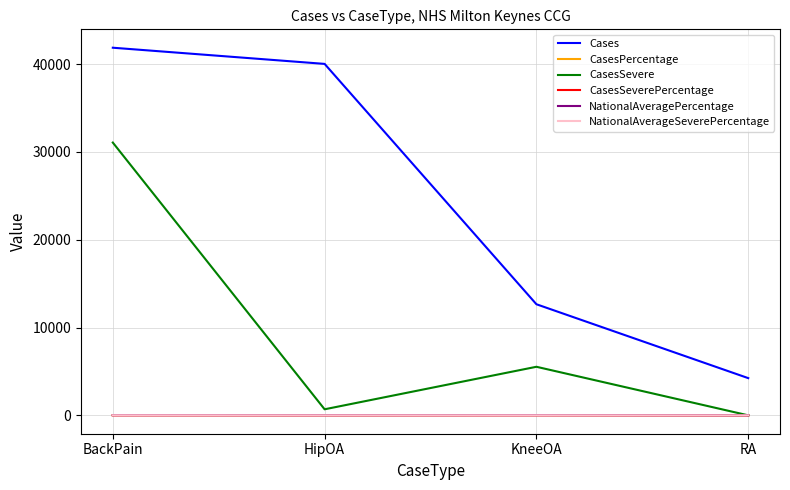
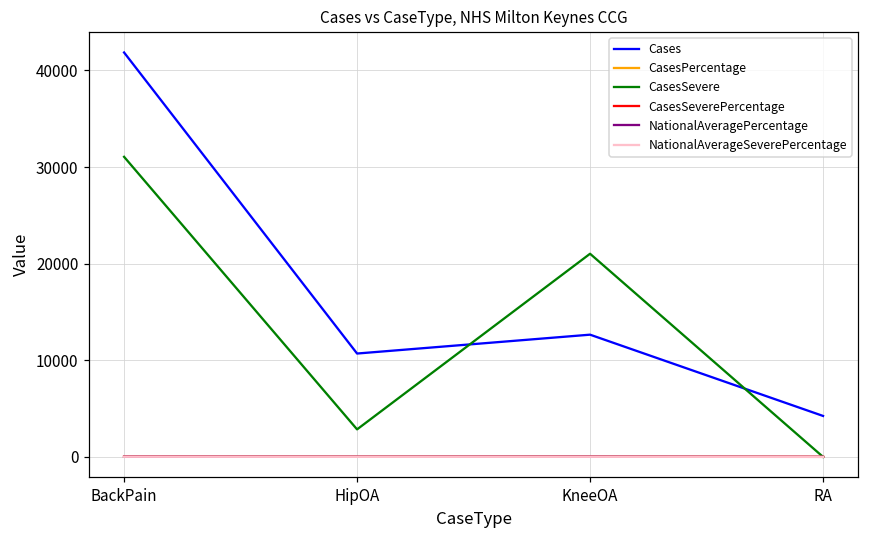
Cases, HipOA: 40000 -> 11000
CasesSevere, HipOA: 1000 -> 3000
CasesSevere, KneeOA: 6000 -> 21000
